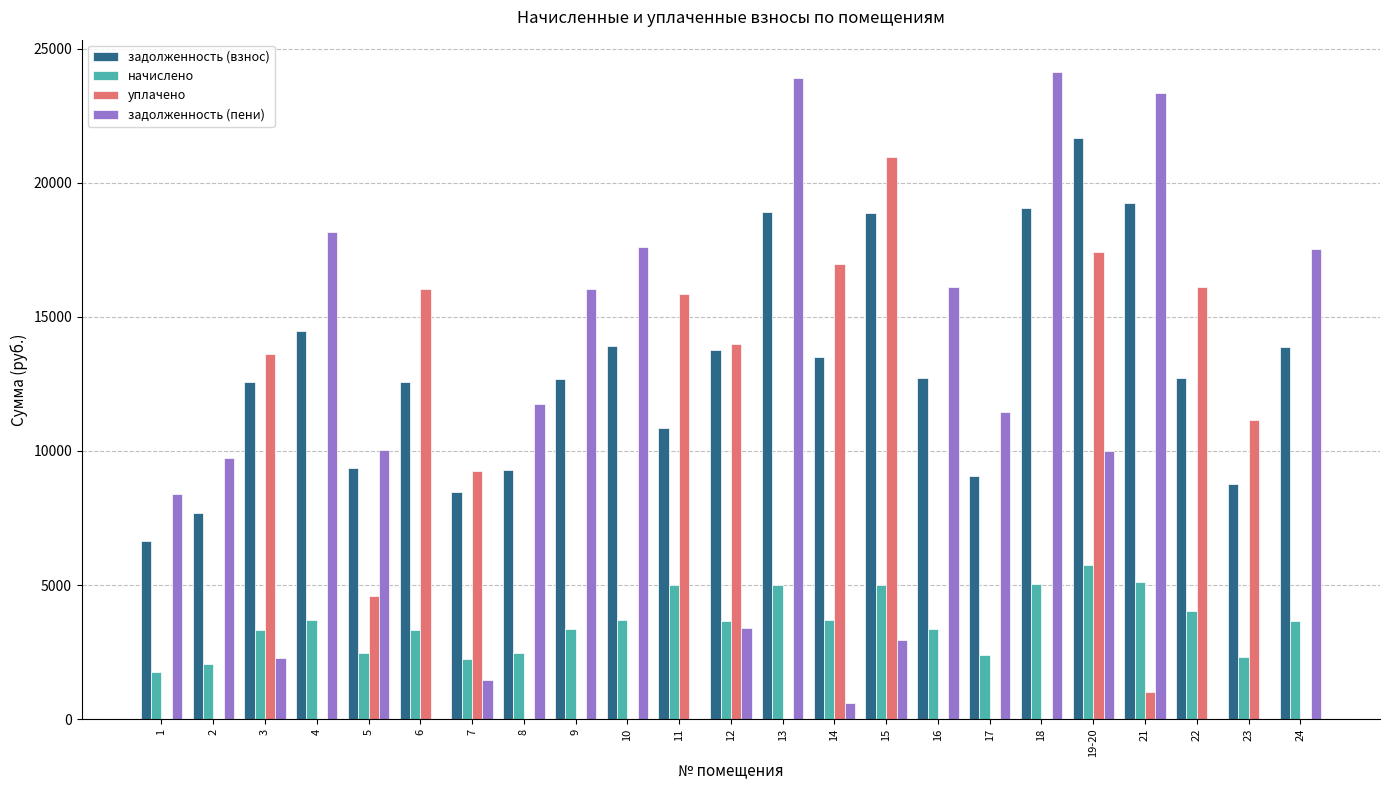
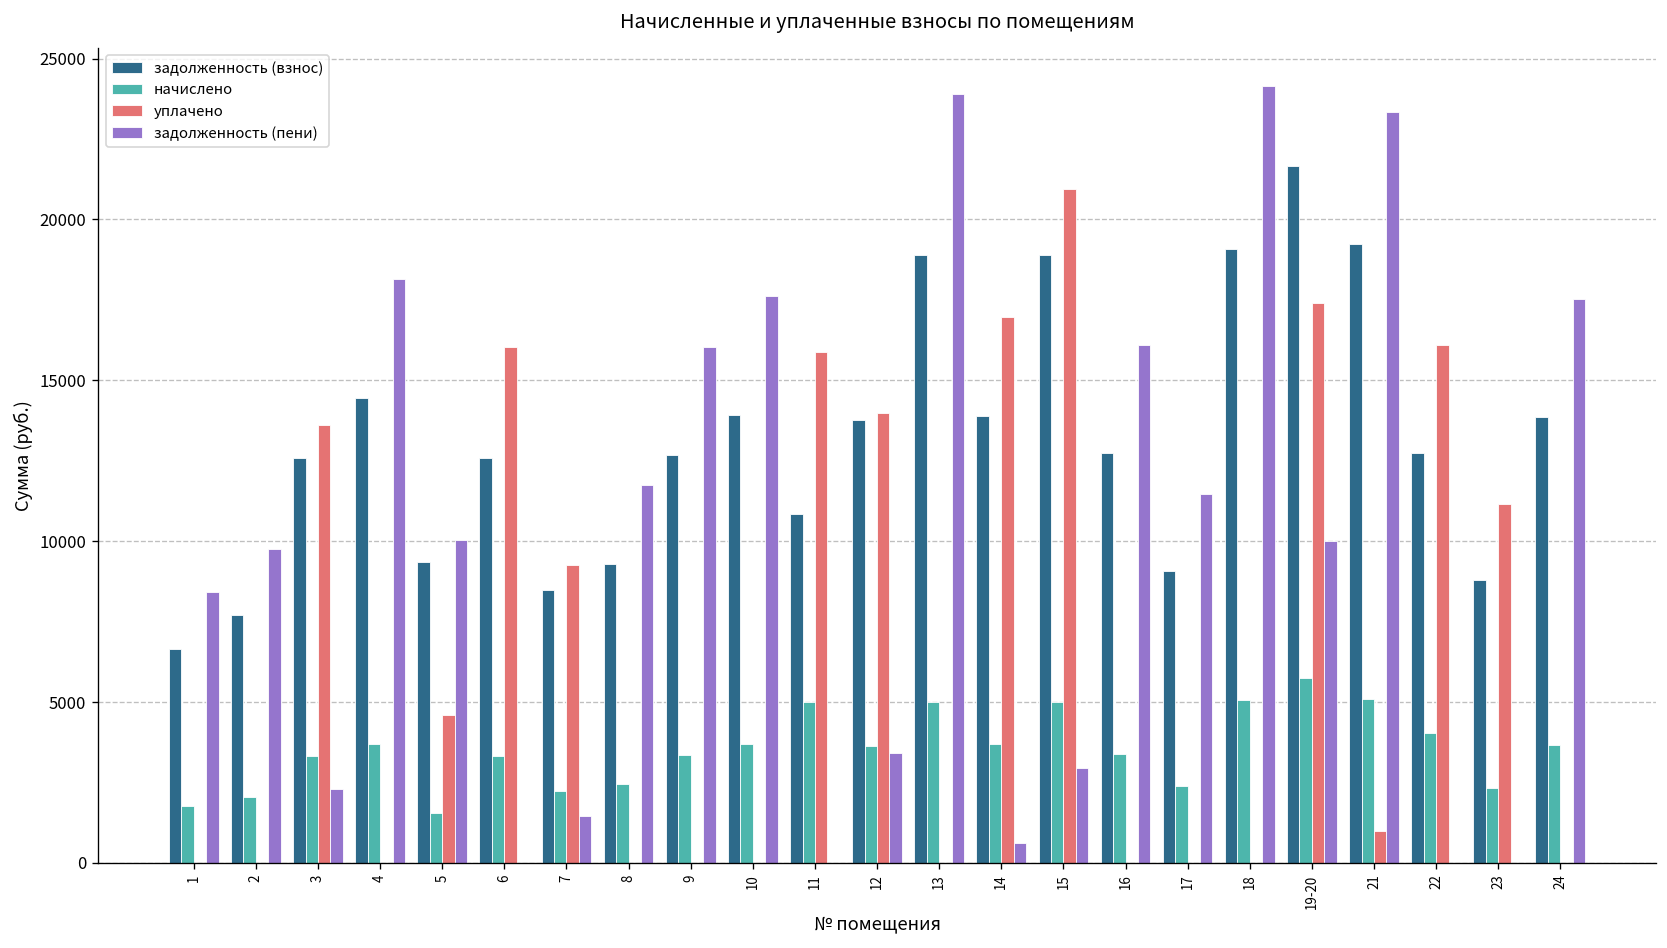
начислено, 5: 2500 -> 1500
задолженность (взнос), 14: 13500 -> 13900
